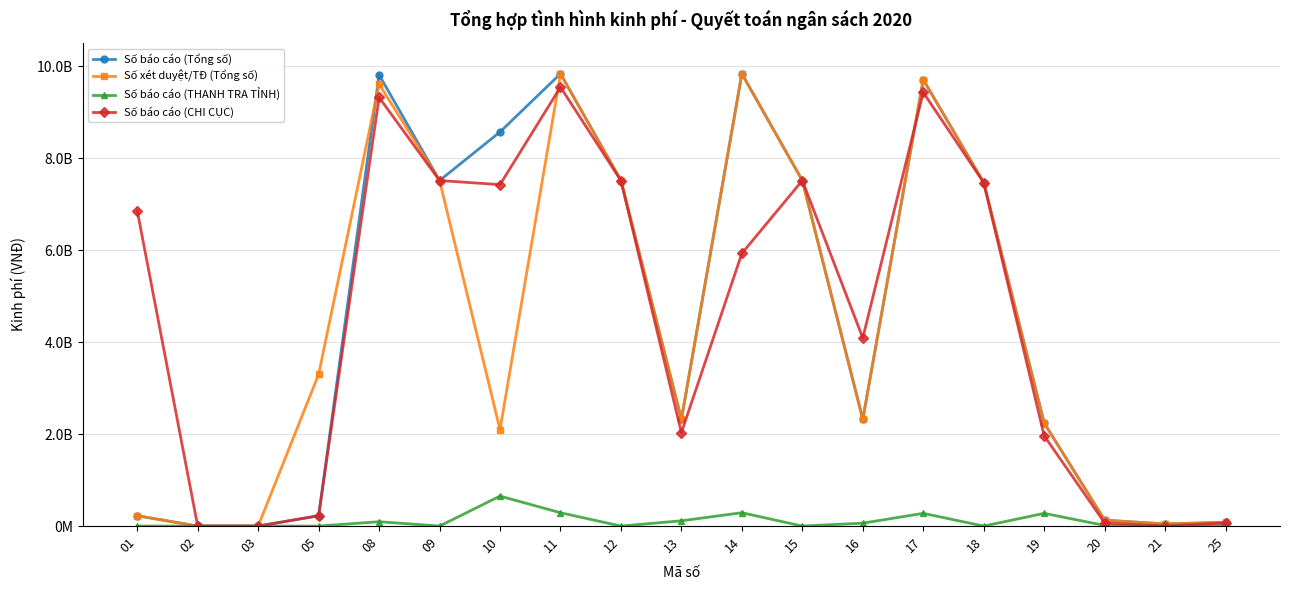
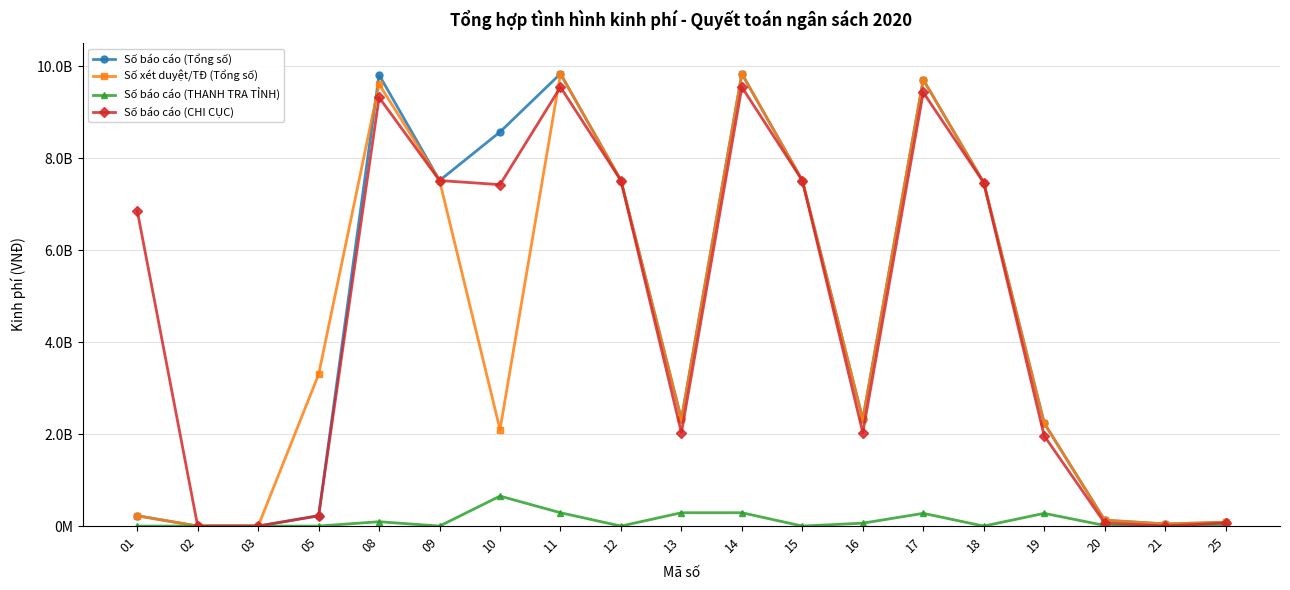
Số báo cáo (THANH TRA TỈNH), 13: 100000000 -> 300000000
Số báo cáo (CHI CỤC), 14: 5900000000 -> 9500000000
Số báo cáo (CHI CỤC), 16: 4100000000 -> 2000000000
